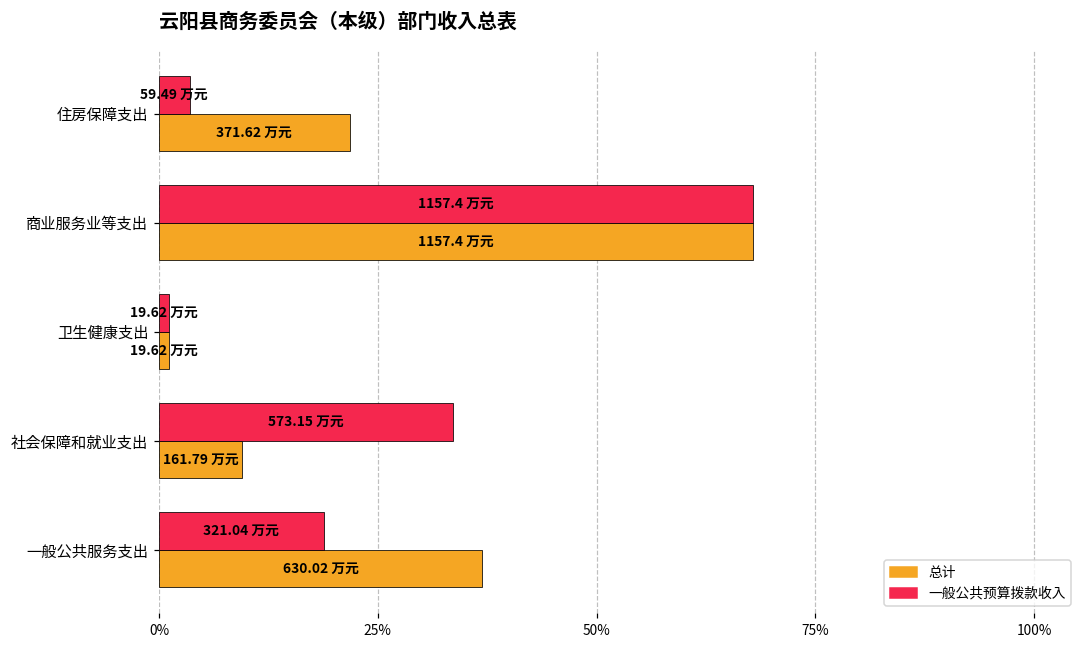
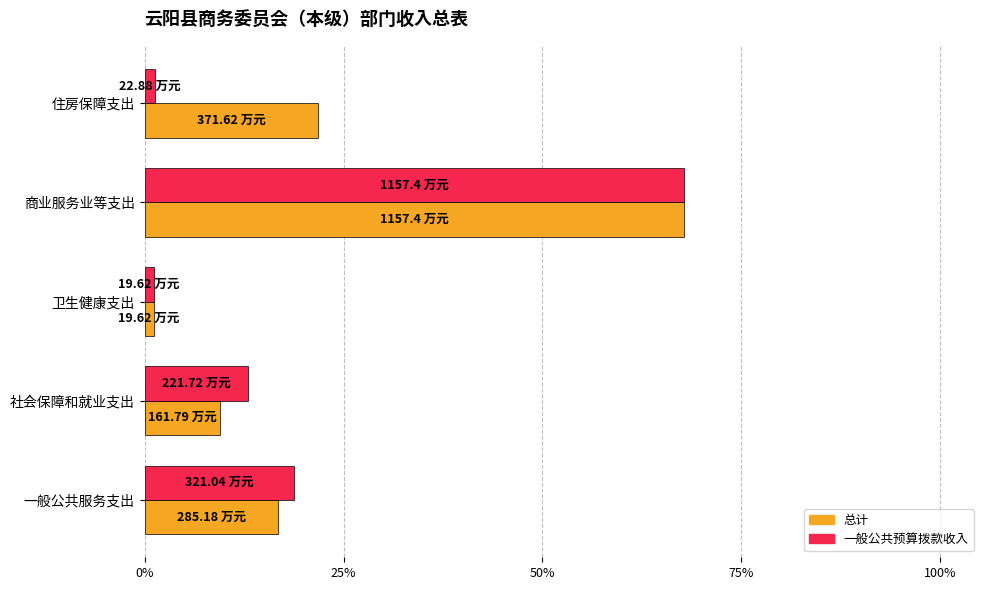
一般公共预算拨款收入, 住房保障支出: 59.49 -> 22.88
一般公共预算拨款收入, 社会保障和就业支出: 573.15 -> 221.72
总计, 一般公共服务支出: 630.02 -> 285.18
